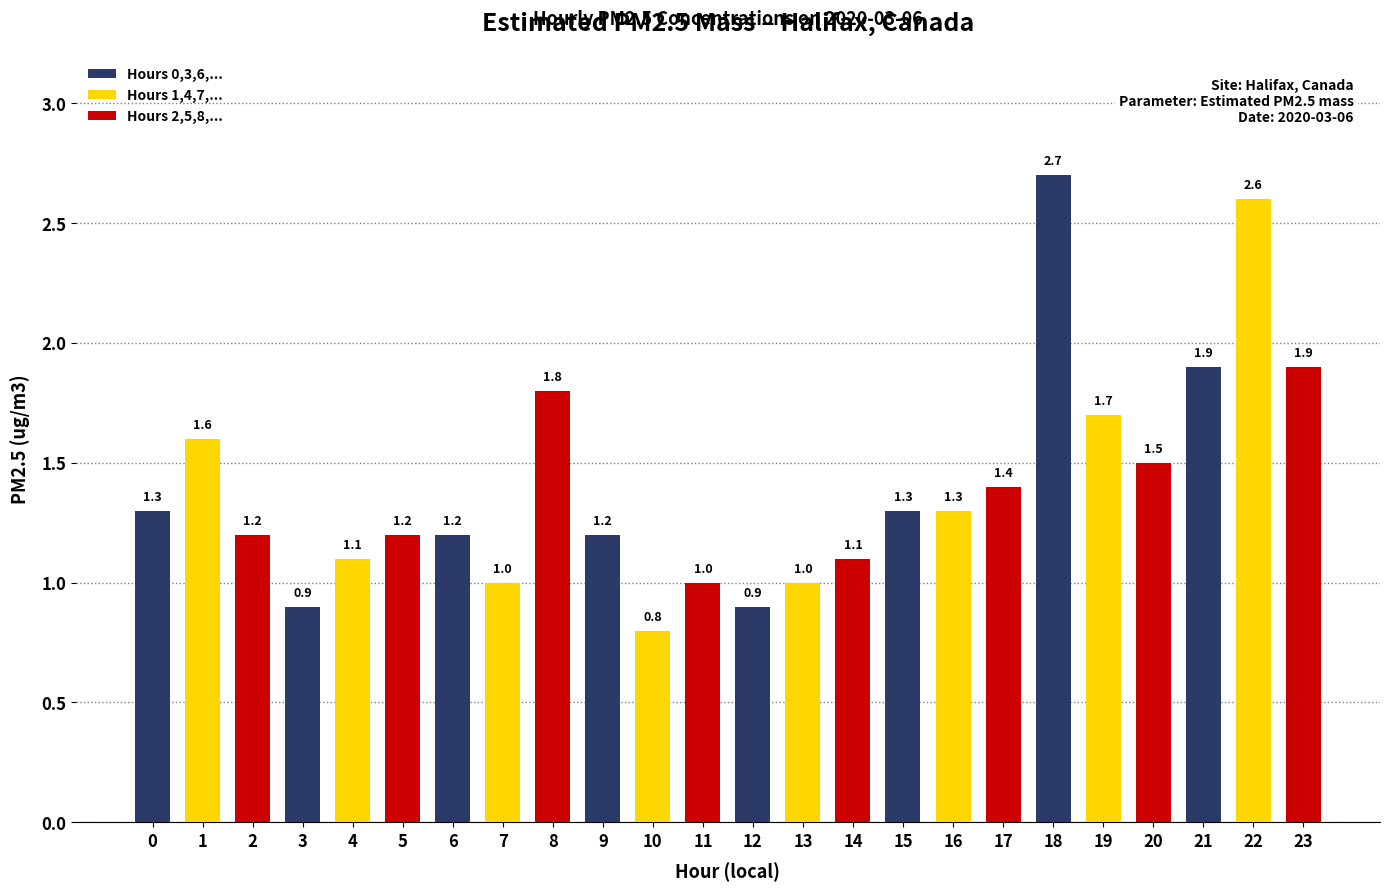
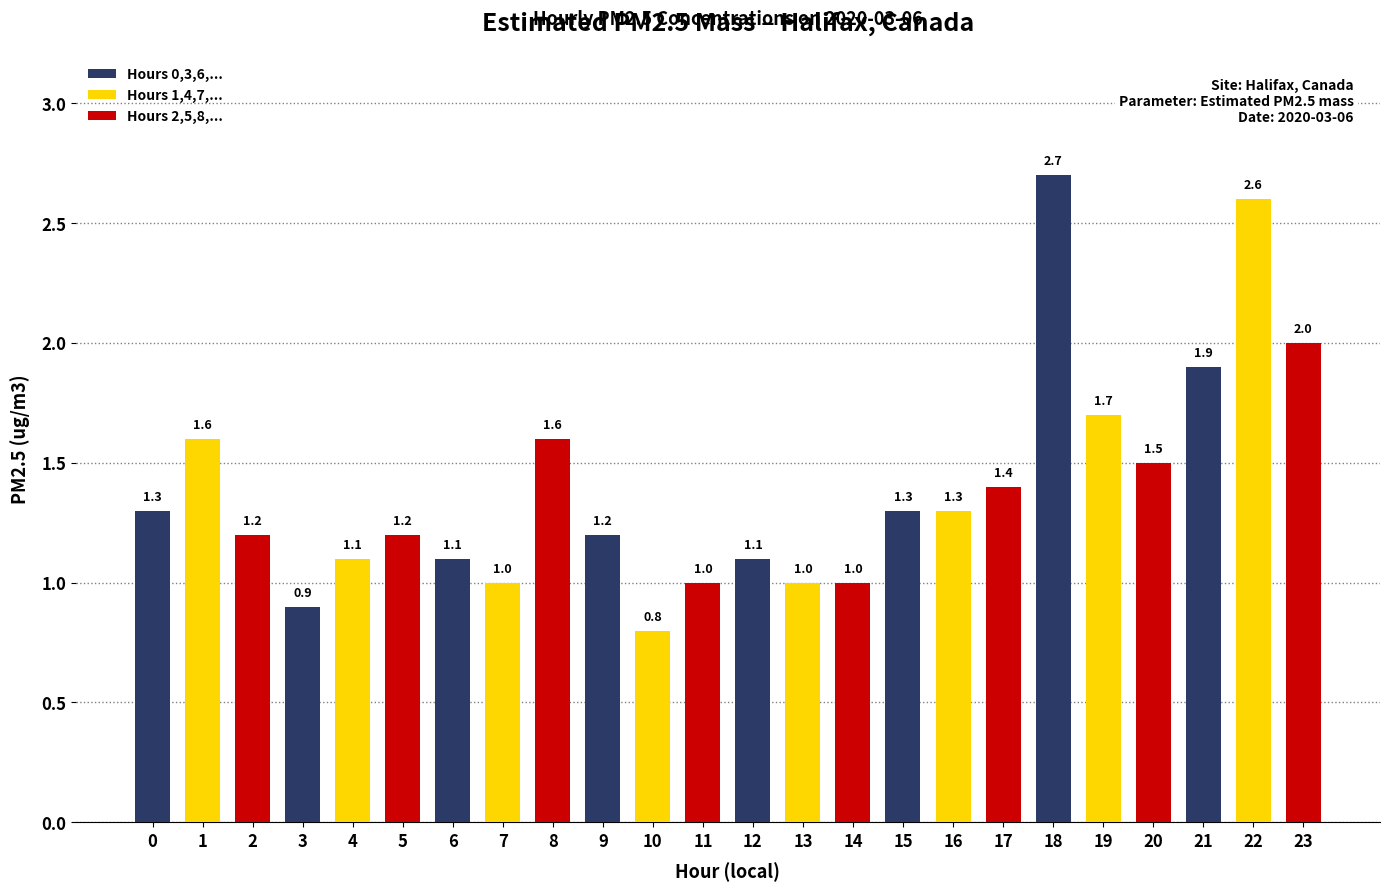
6: 1.2 -> 1.1
8: 1.8 -> 1.6
12: 0.9 -> 1.1
14: 1.1 -> 1.0
23: 1.9 -> 2.0
